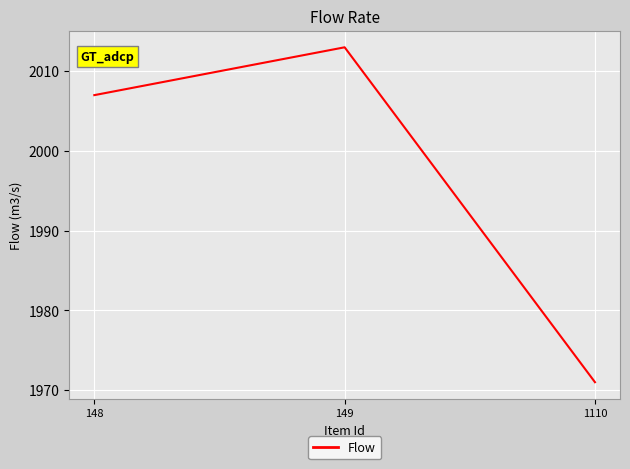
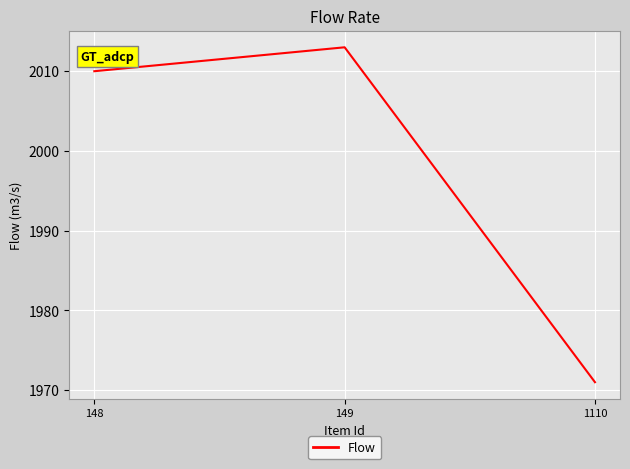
148: 2007 -> 2010
